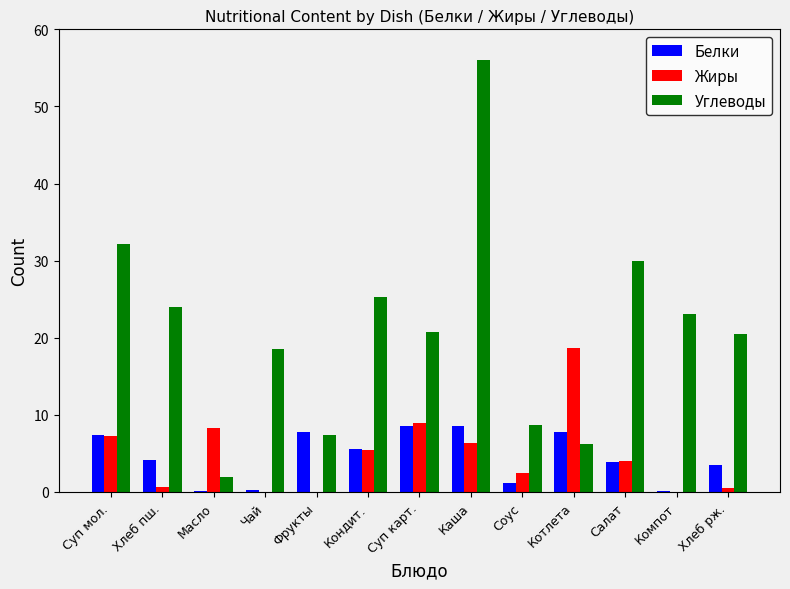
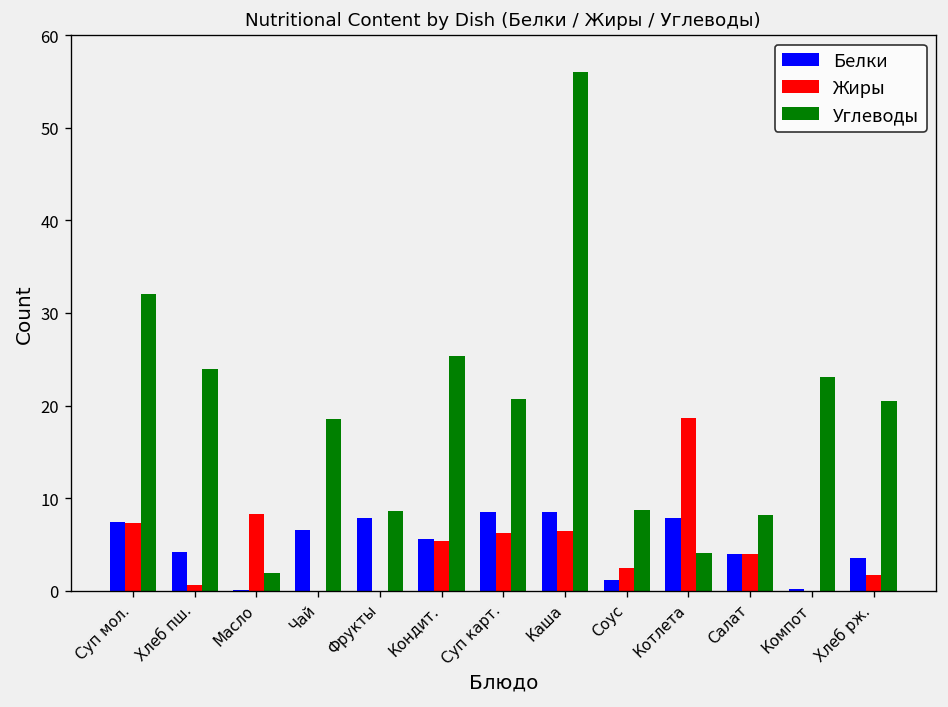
Белки, Чай: 0 -> 7
Углеводы, Фрукты: 7 -> 9
Жиры, Суп карт.: 9 -> 6
Углеводы, Котлета: 6 -> 4
Углеводы, Салат: 30 -> 8
Жиры, Хлеб рж.: 1 -> 2
